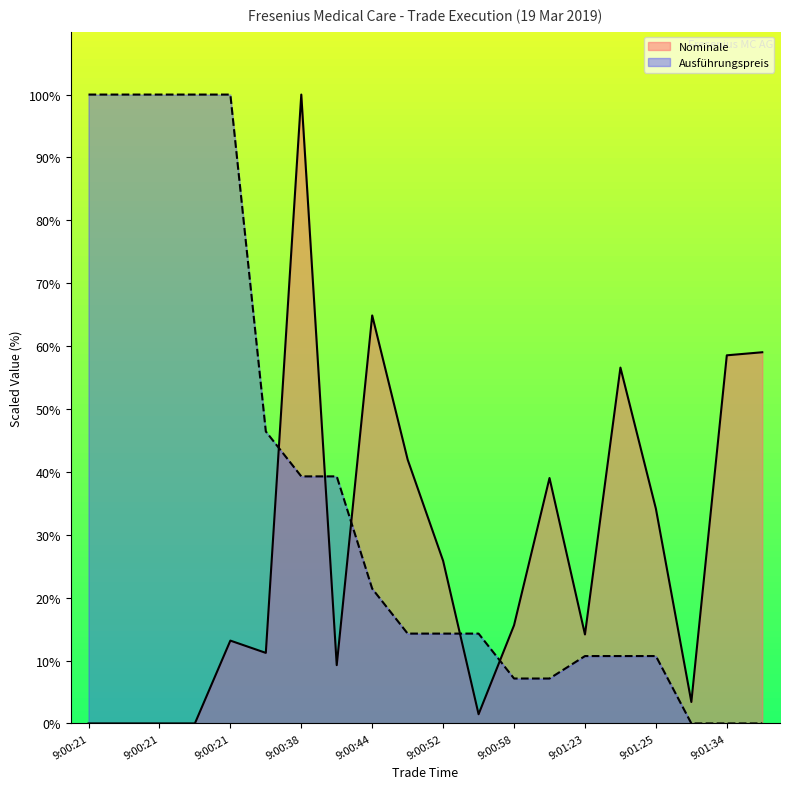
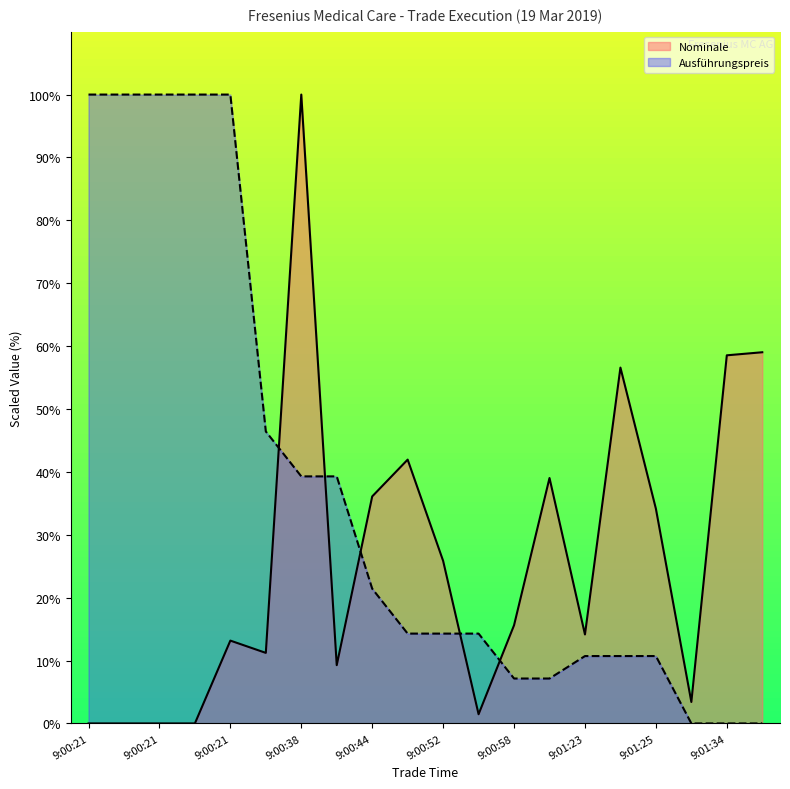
Nominale, 9:00:44: 65% -> 36%
